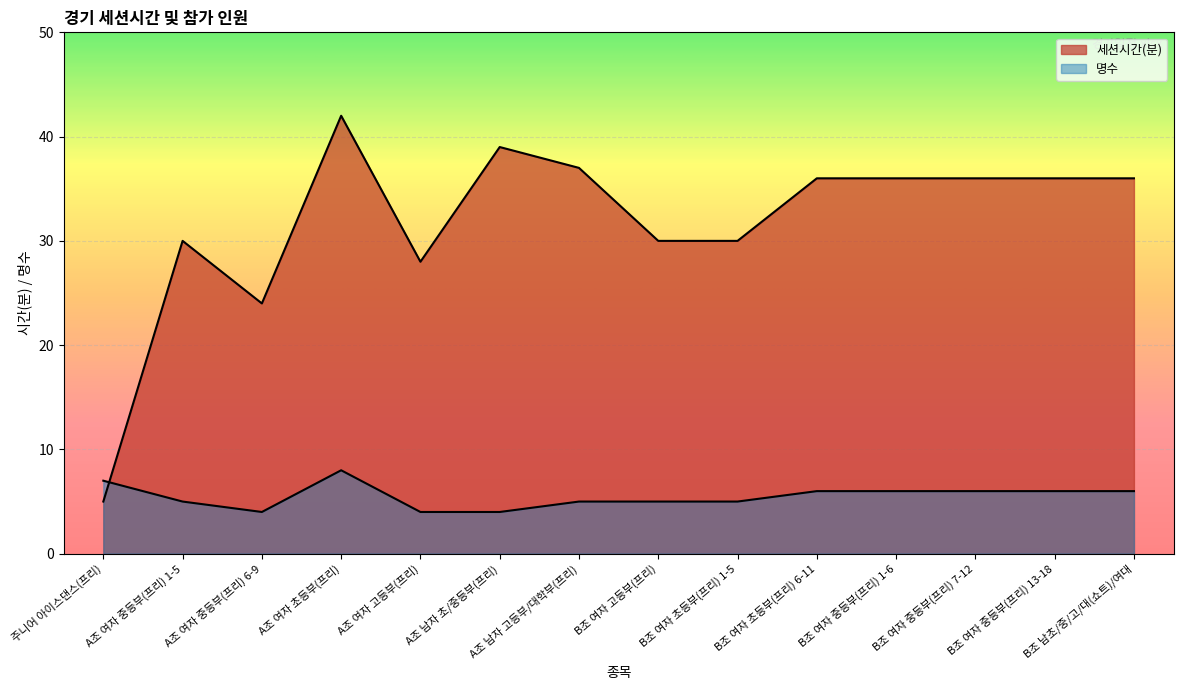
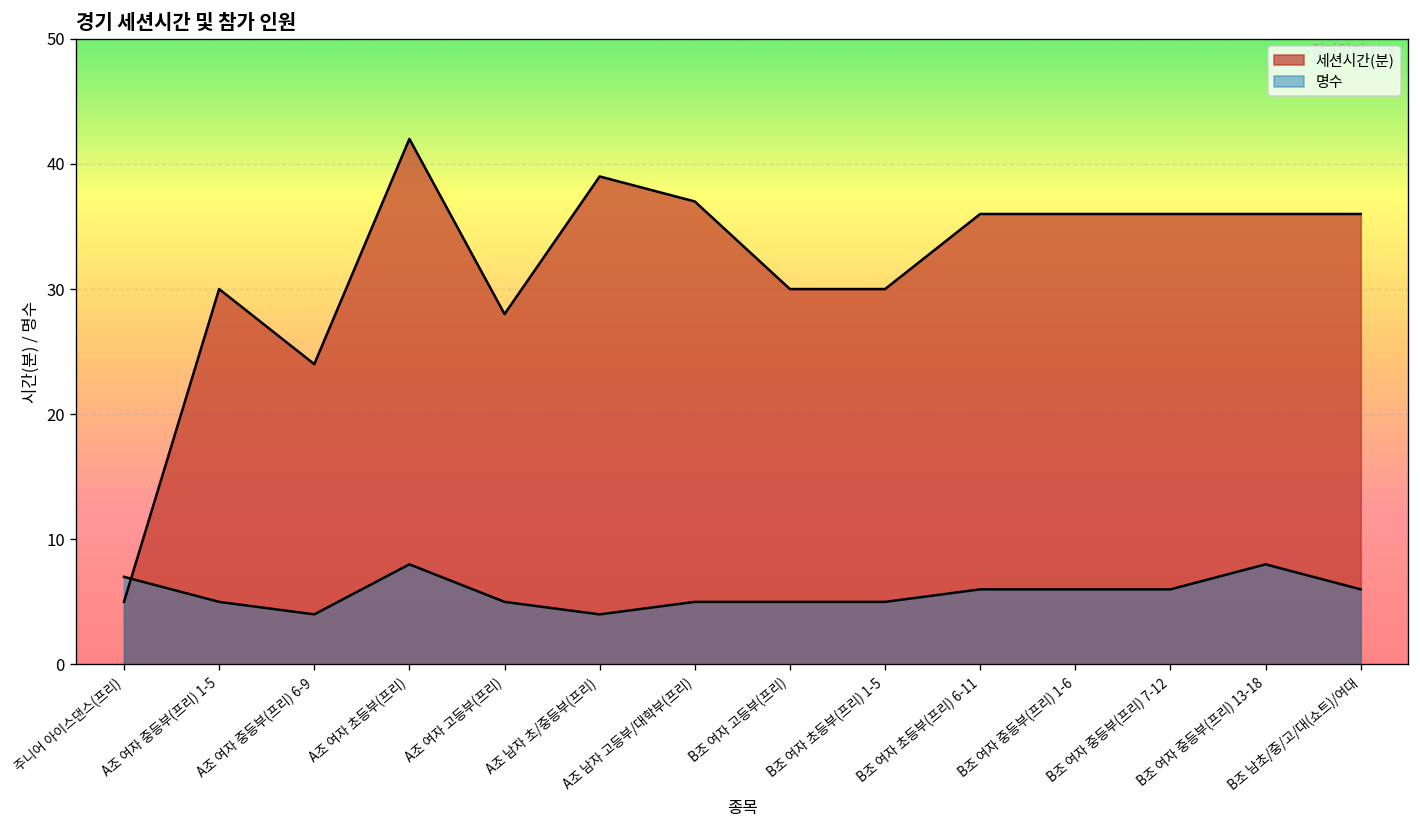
명수, A조 여자 고등부(프리): 4 -> 5
명수, B조 여자 중등부(프리) 13-18: 6 -> 8
